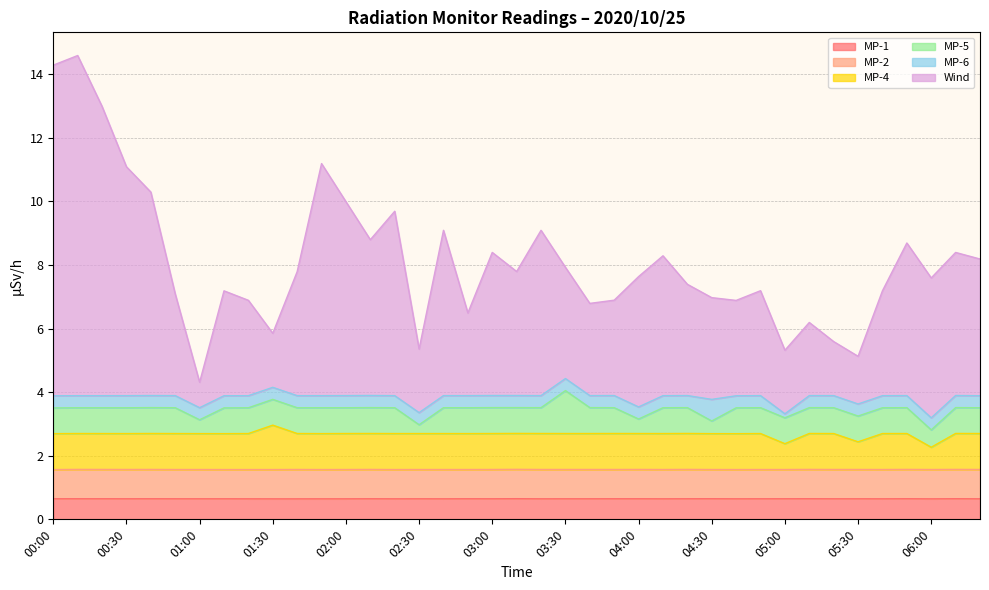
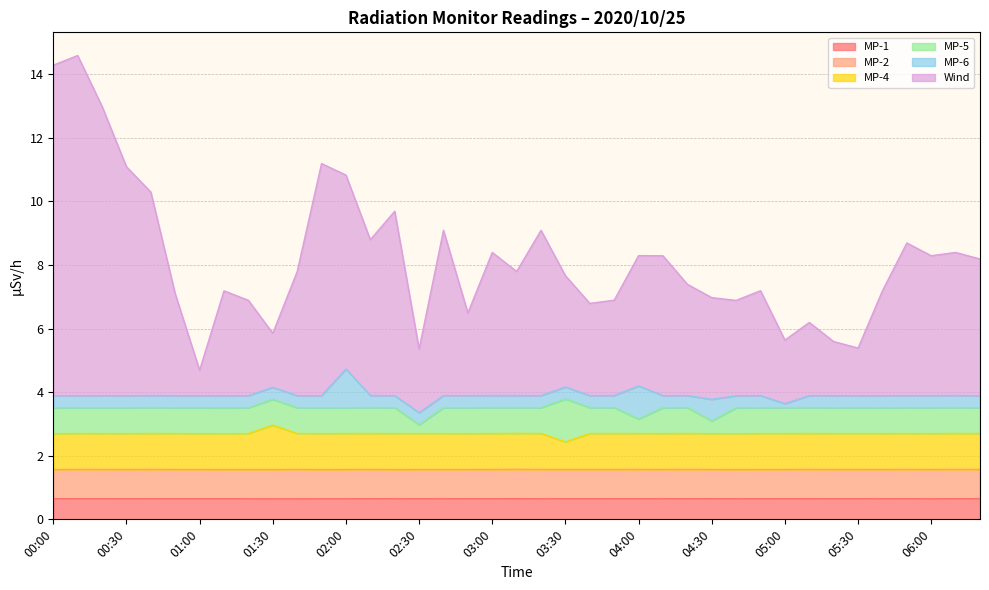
MP-5, 01:00: 0.4 -> 0.8
MP-6, 02:00: 0.4 -> 1.2
MP-4, 03:30: 1.1 -> 0.9
MP-6, 04:00: 0.4 -> 1.0
MP-4, 05:00: 0.8 -> 1.1
MP-4, 05:30: 0.9 -> 1.1
MP-4, 06:00: 0.7 -> 1.1
MP-5, 06:00: 0.5 -> 0.8
